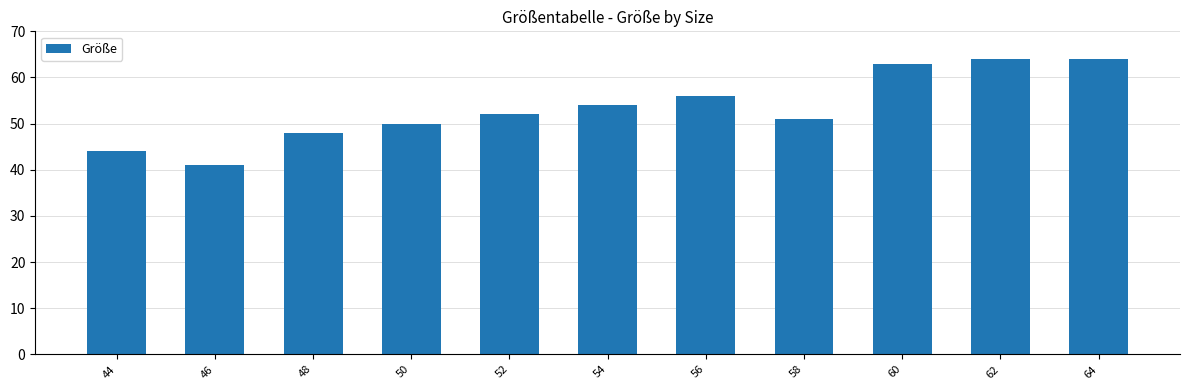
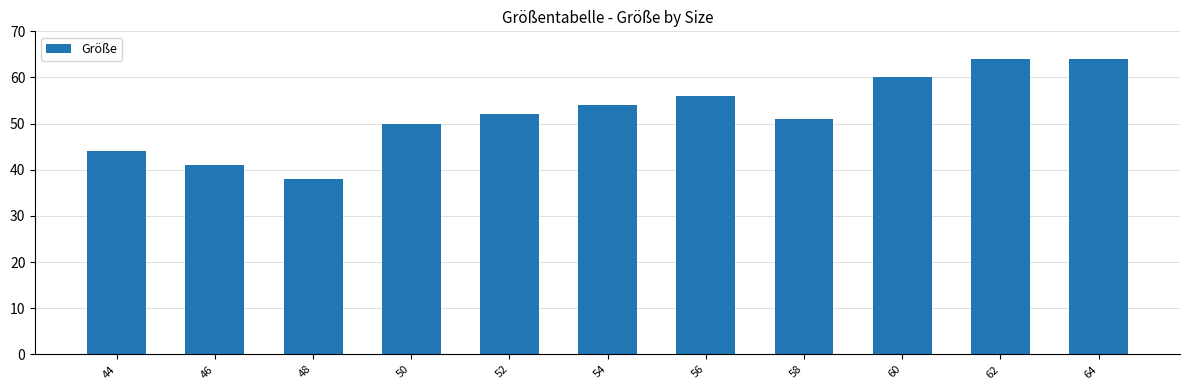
48: 48 -> 38
60: 63 -> 60
